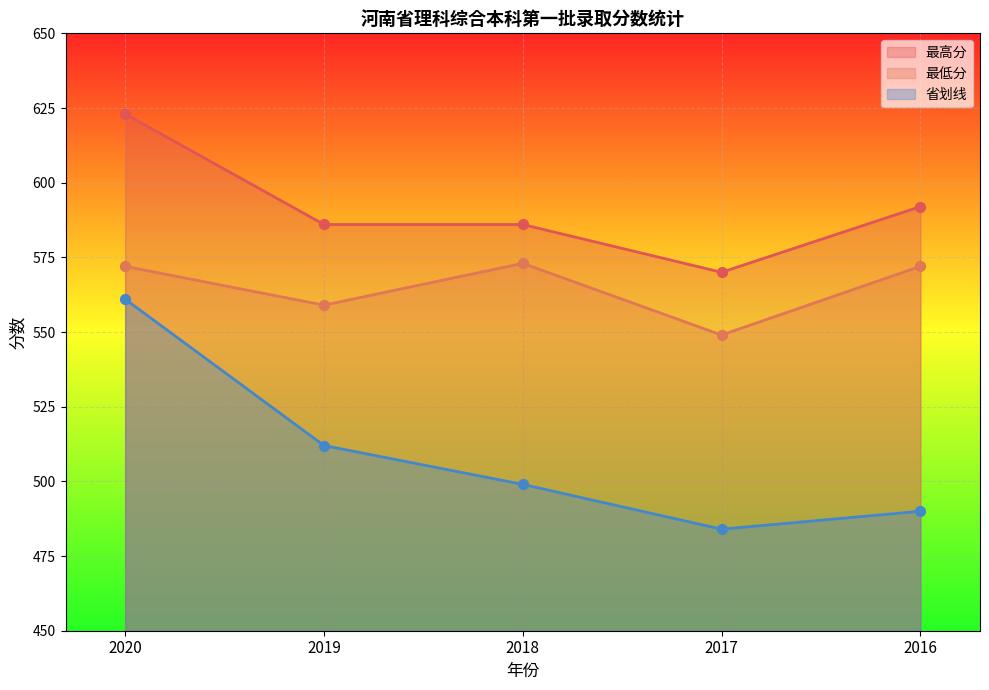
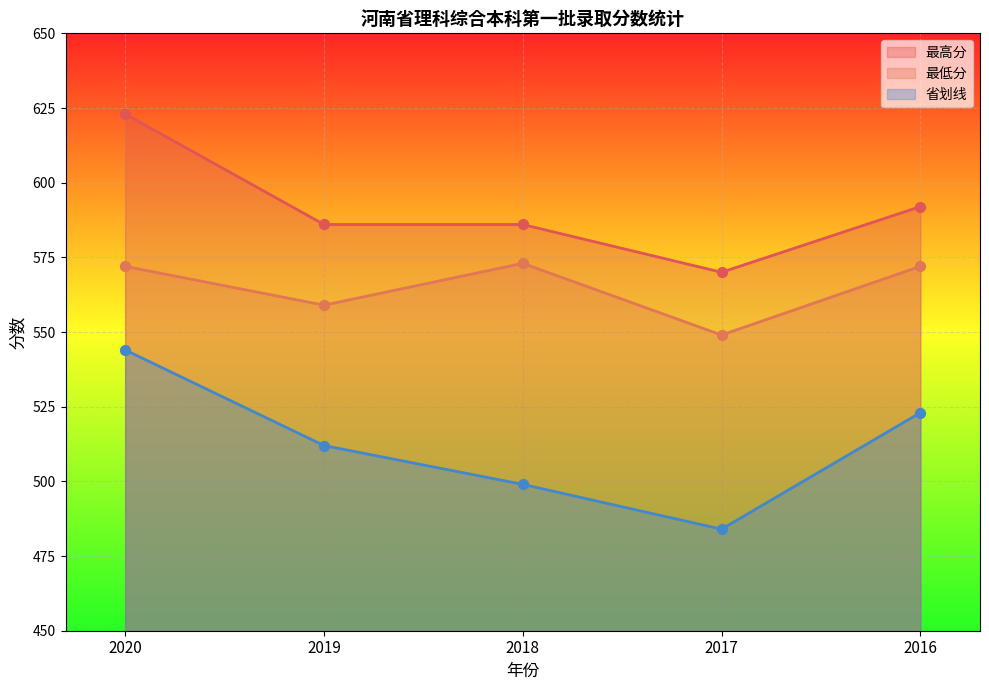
省划线, 2020: 561 -> 544
省划线, 2016: 490 -> 523
